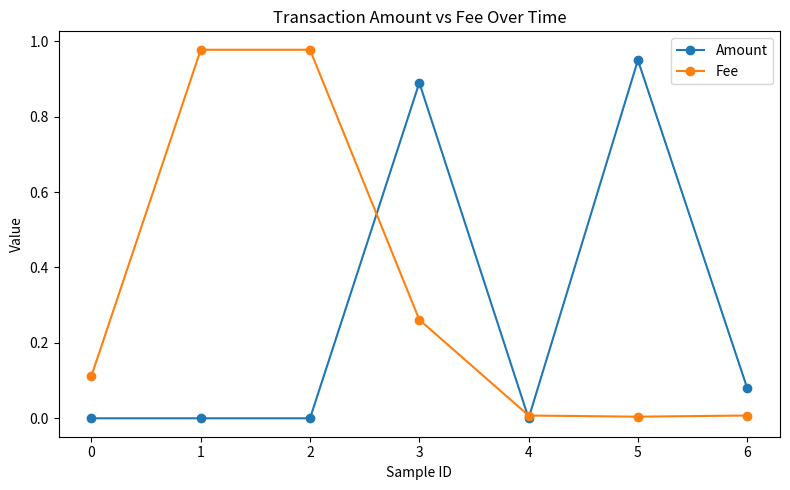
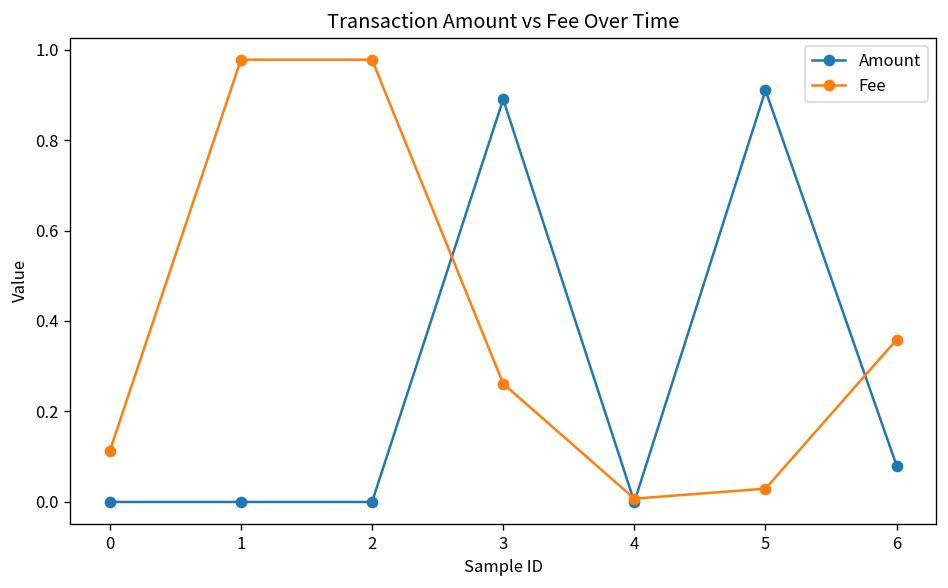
Amount, 5: 0.95 -> 0.91
Fee, 5: 0.00 -> 0.03
Fee, 6: 0.01 -> 0.36
